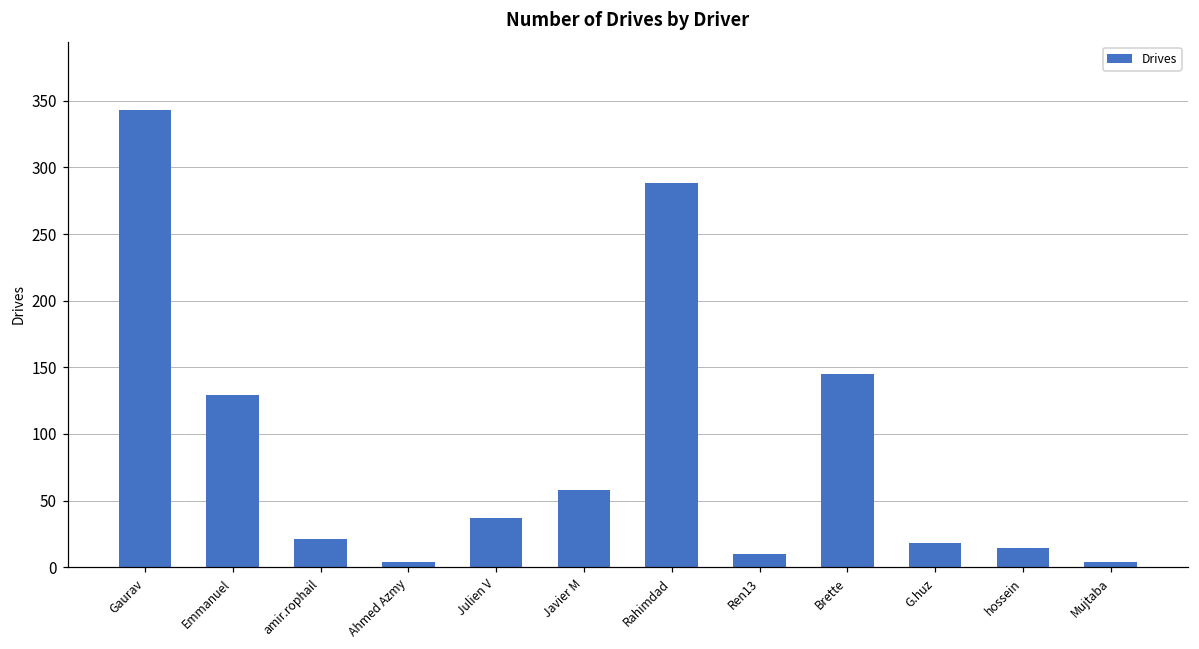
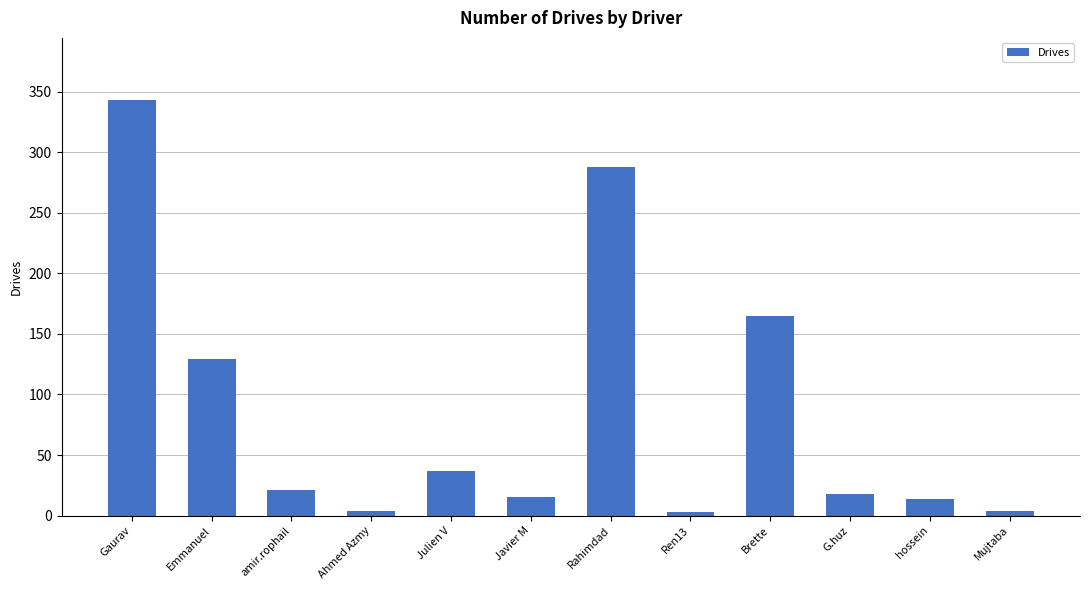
Javier M: 58 -> 15
Ren13: 10 -> 3
Brette: 145 -> 165
